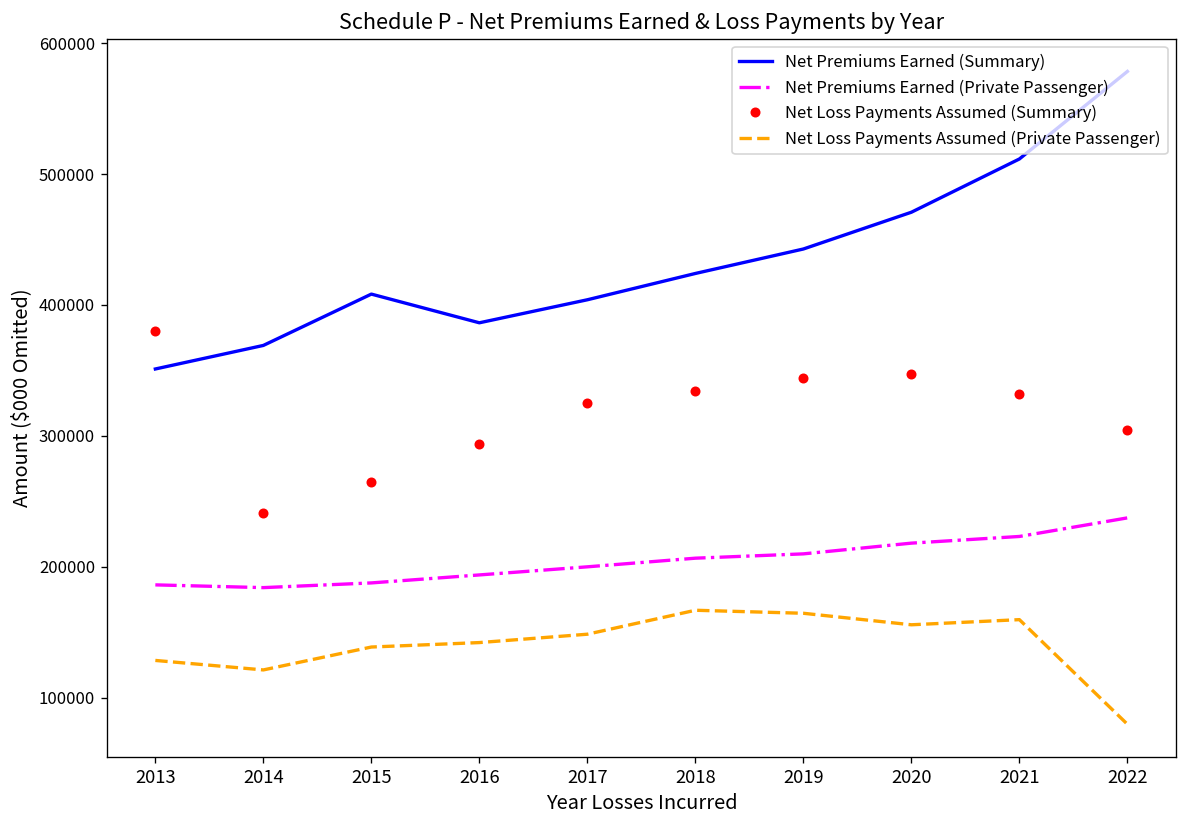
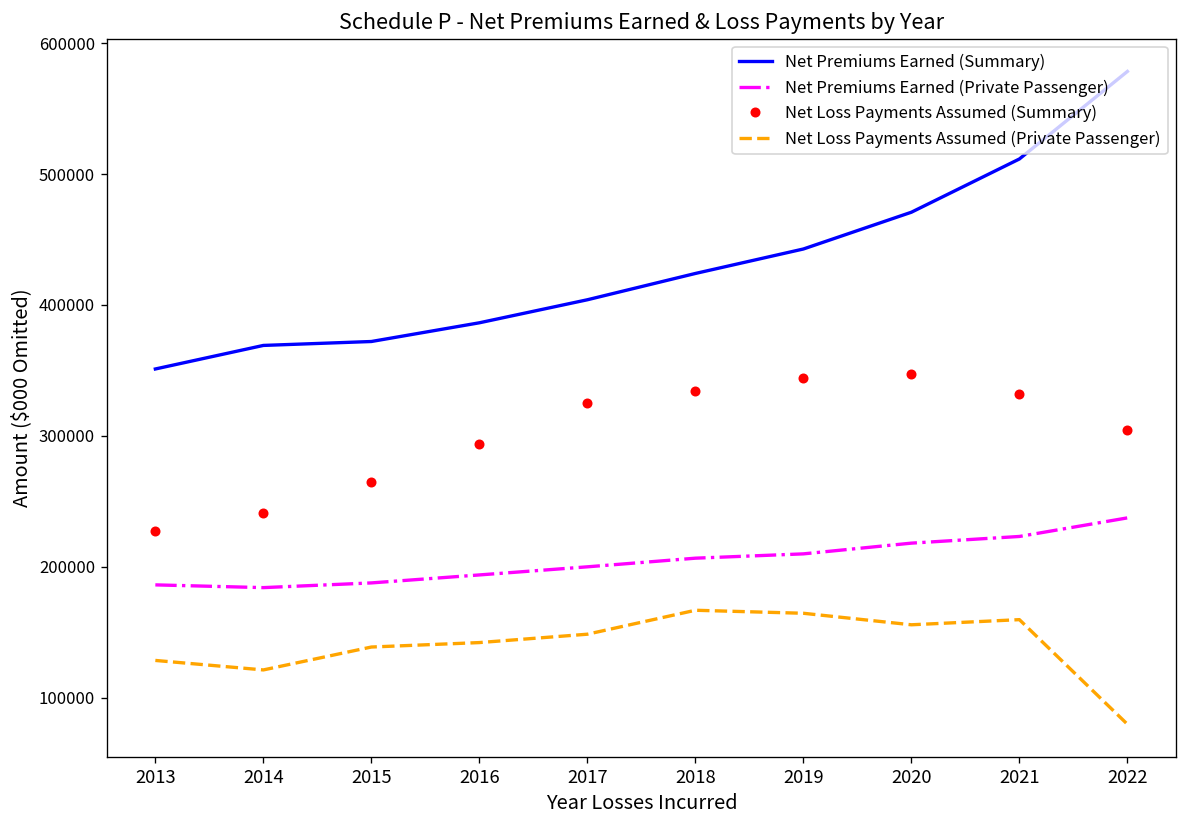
Net Loss Payments Assumed (Summary), 2013: 380000 -> 228000
Net Premiums Earned (Summary), 2015: 408000 -> 372000
